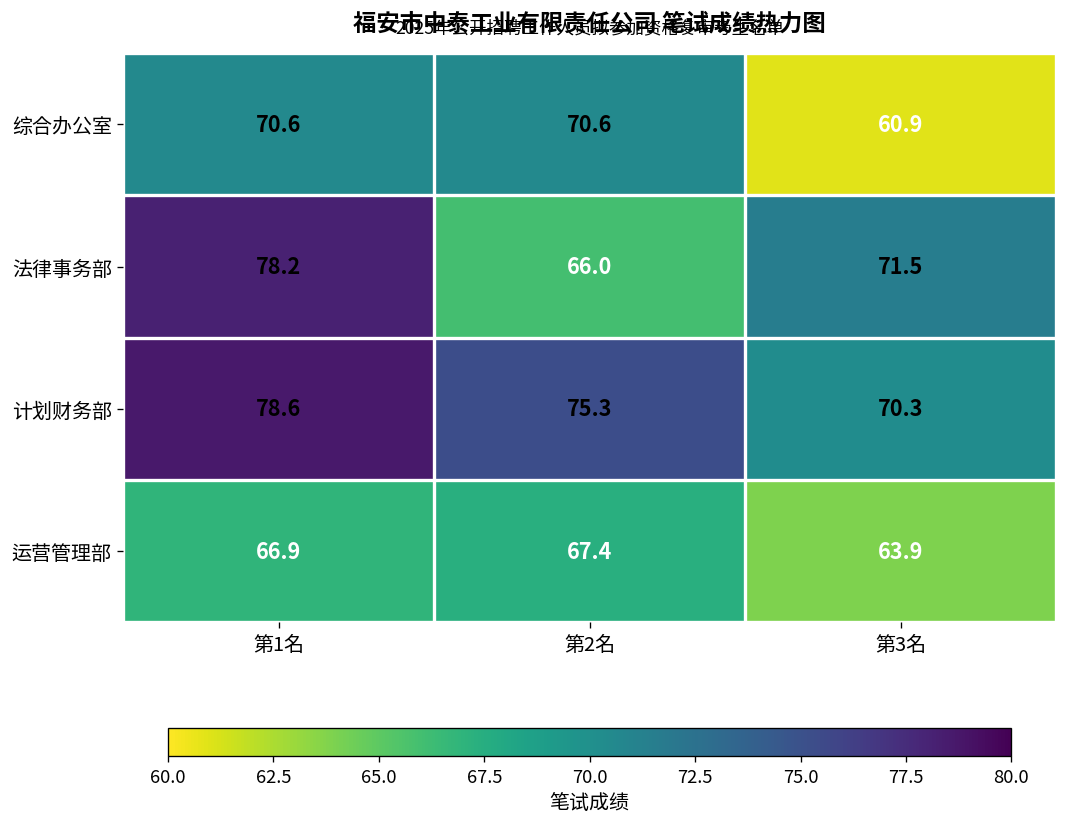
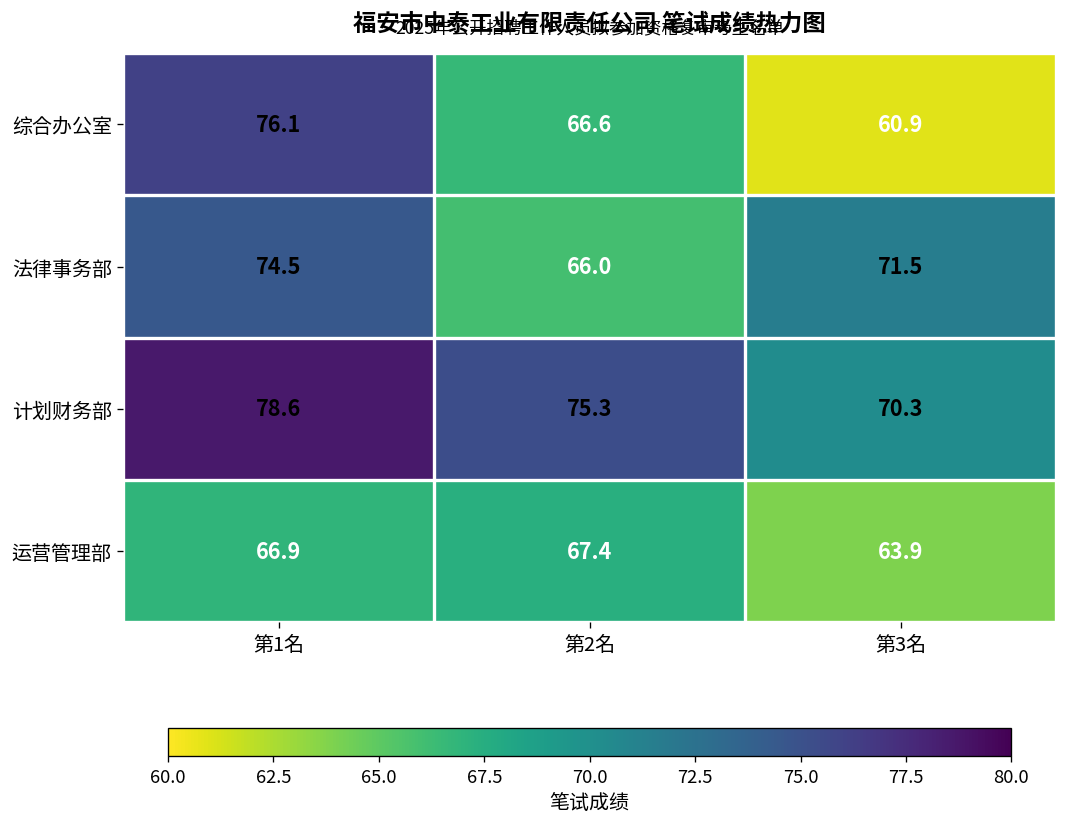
综合办公室, 第1名: 70.6 -> 76.1
综合办公室, 第2名: 70.6 -> 66.6
法律事务部, 第1名: 78.2 -> 74.5
